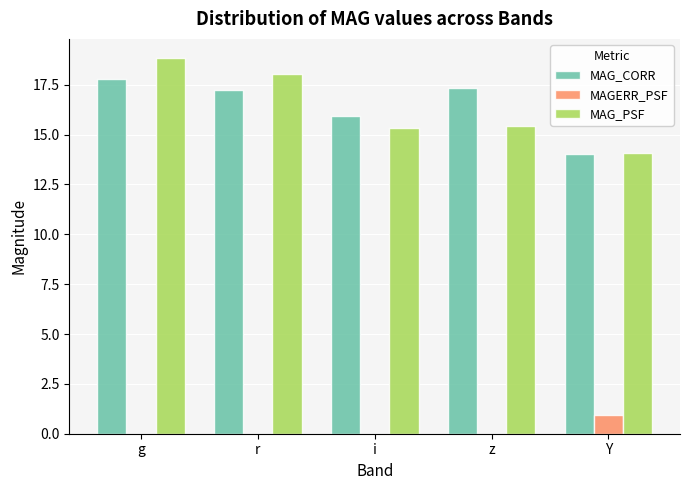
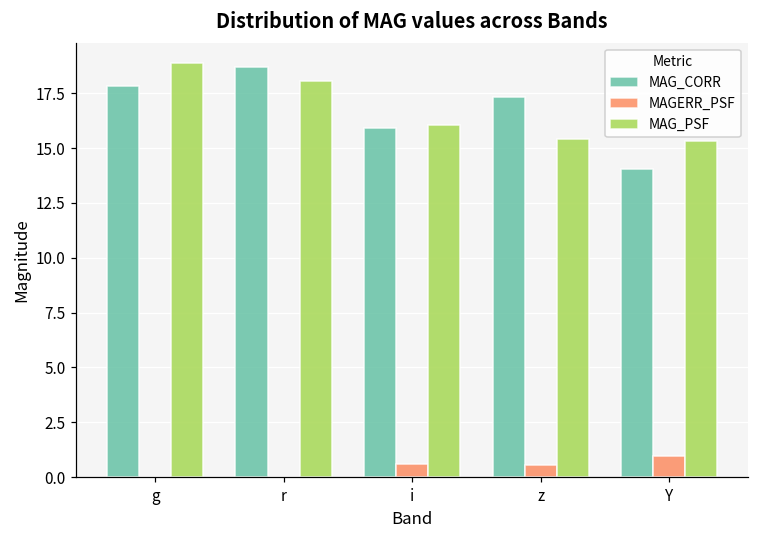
MAG_CORR, r: 17.2 -> 18.7
MAGERR_PSF, i: 0.0 -> 0.6
MAG_PSF, i: 15.3 -> 16.1
MAGERR_PSF, z: 0.0 -> 0.6
MAG_PSF, Y: 14.1 -> 15.3
